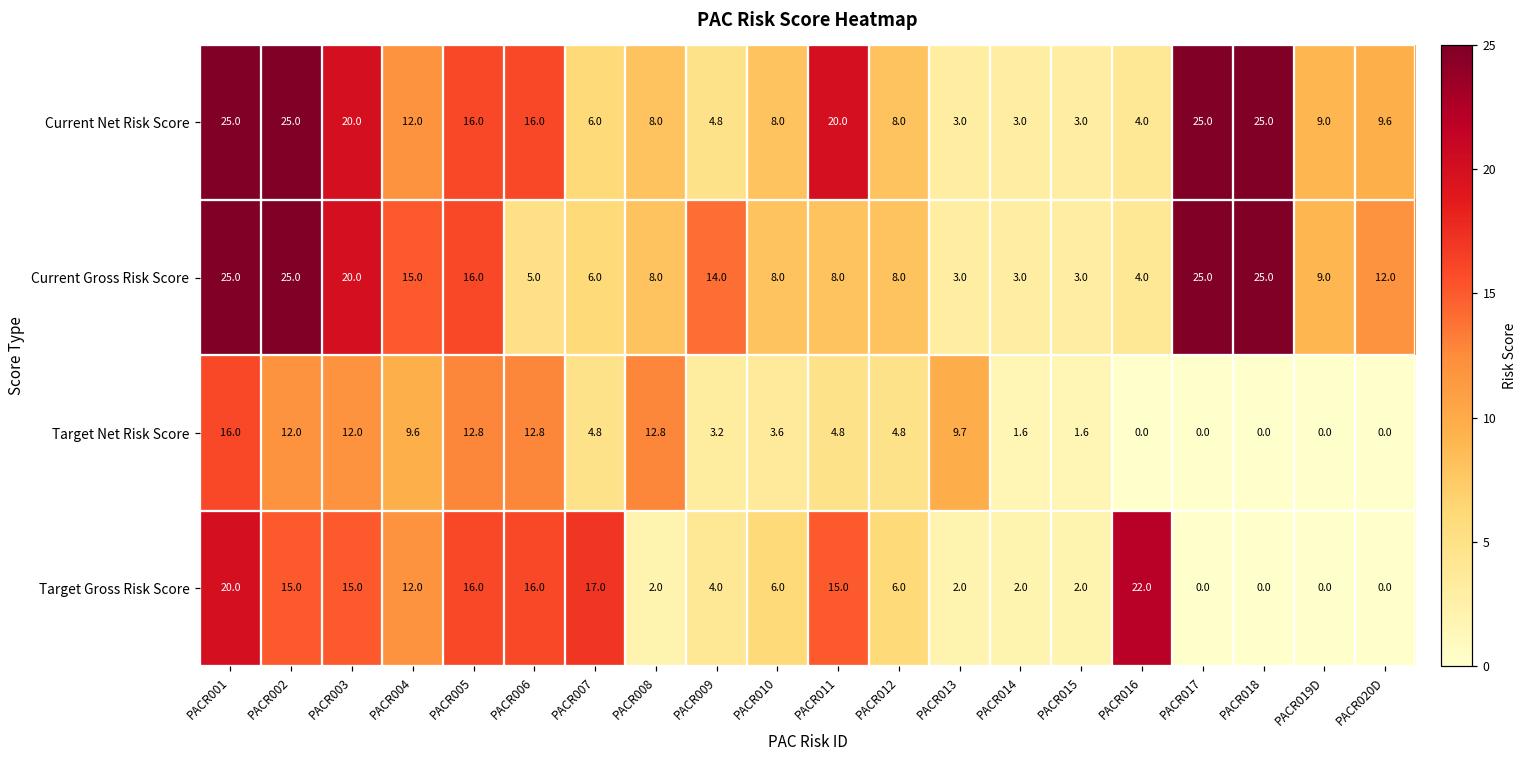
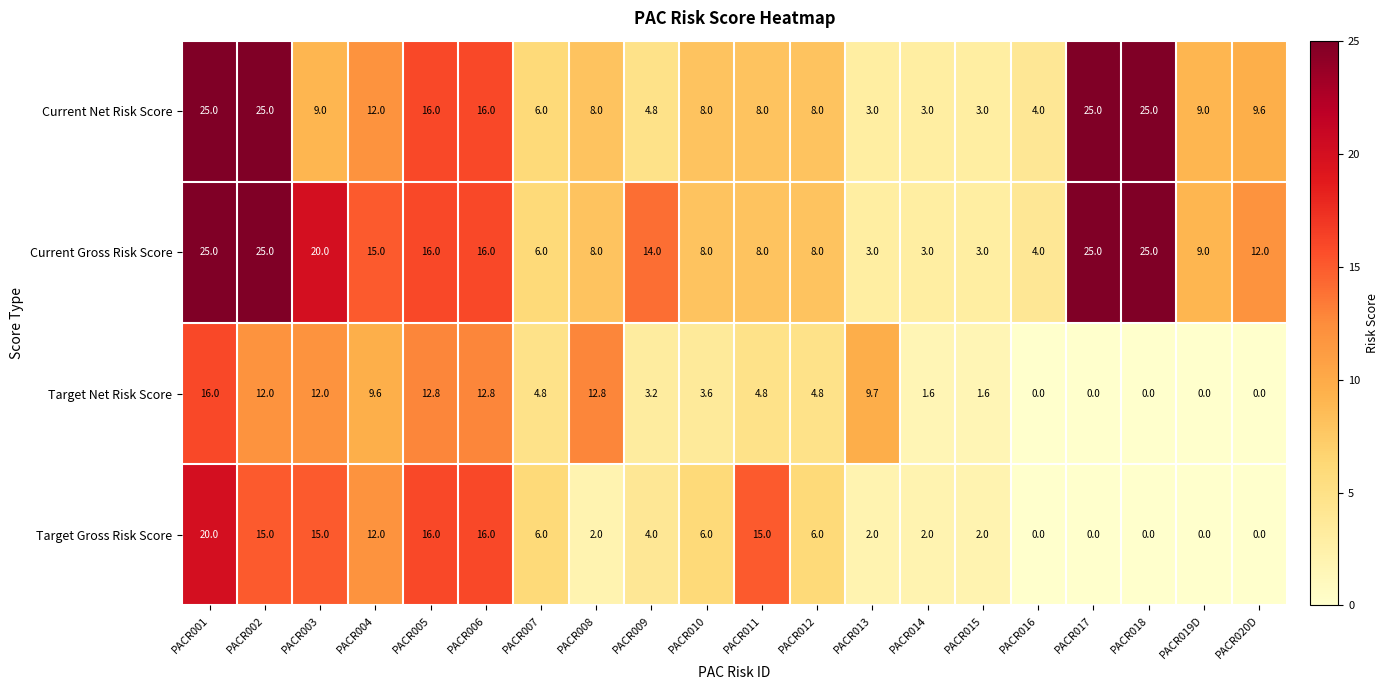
Current Net Risk Score, PACR003: 20.0 -> 9.0
Current Net Risk Score, PACR011: 20.0 -> 8.0
Current Gross Risk Score, PACR006: 5.0 -> 16.0
Target Gross Risk Score, PACR007: 17.0 -> 6.0
Target Gross Risk Score, PACR016: 22.0 -> 0.0
